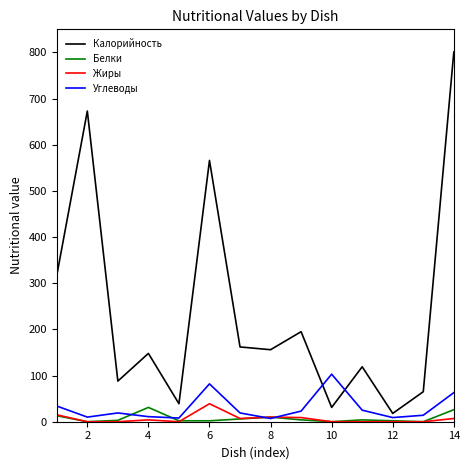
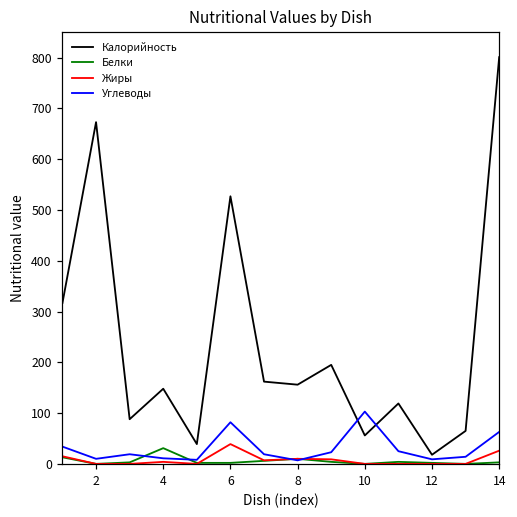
Калорийность, 6: 570 -> 530
Калорийность, 10: 30 -> 60
Белки, 14: 30 -> 0
Жиры, 14: 10 -> 30
